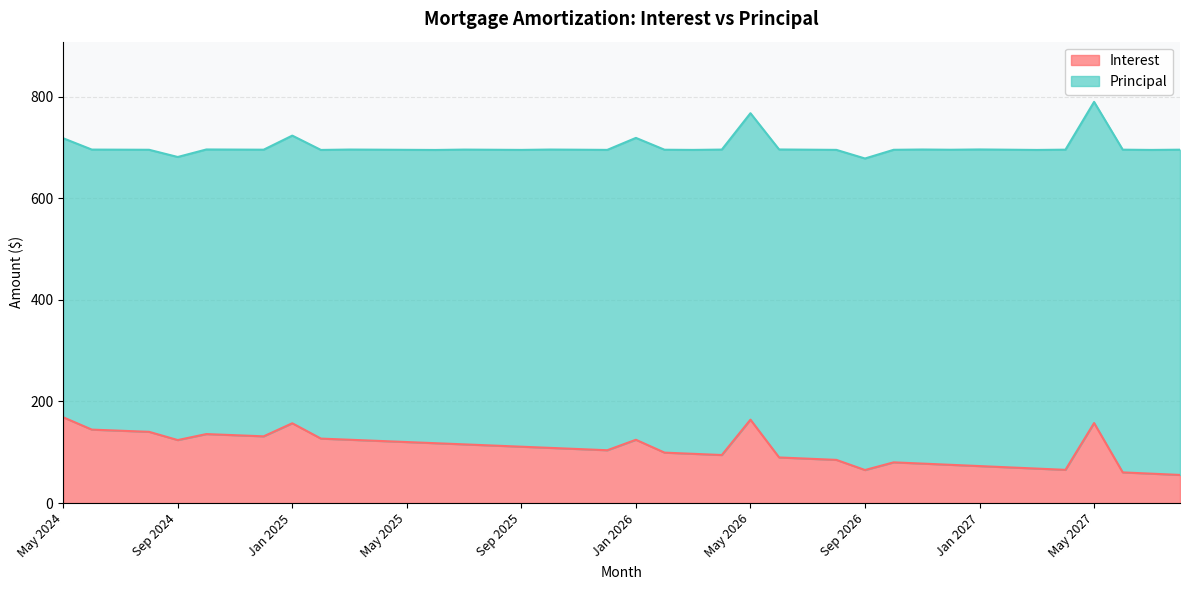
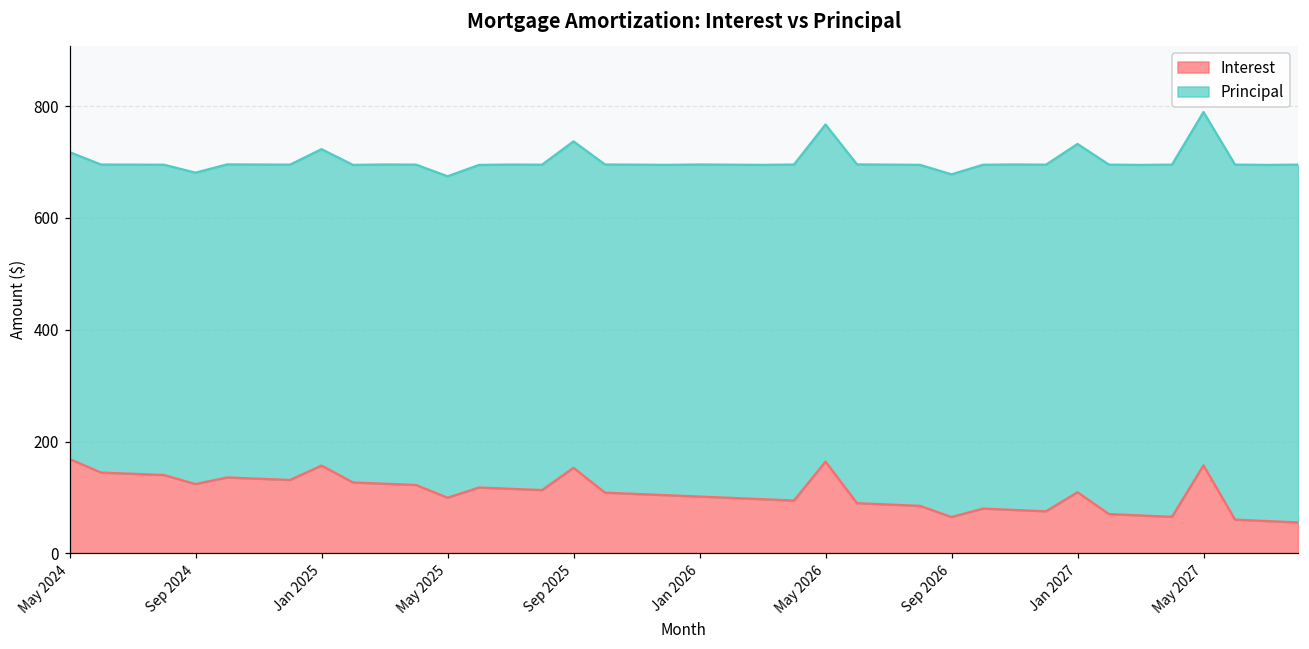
Interest, May 2025: 120 -> 100
Interest, Sep 2025: 110 -> 150
Interest, Jan 2026: 120 -> 100
Interest, Jan 2027: 70 -> 110
